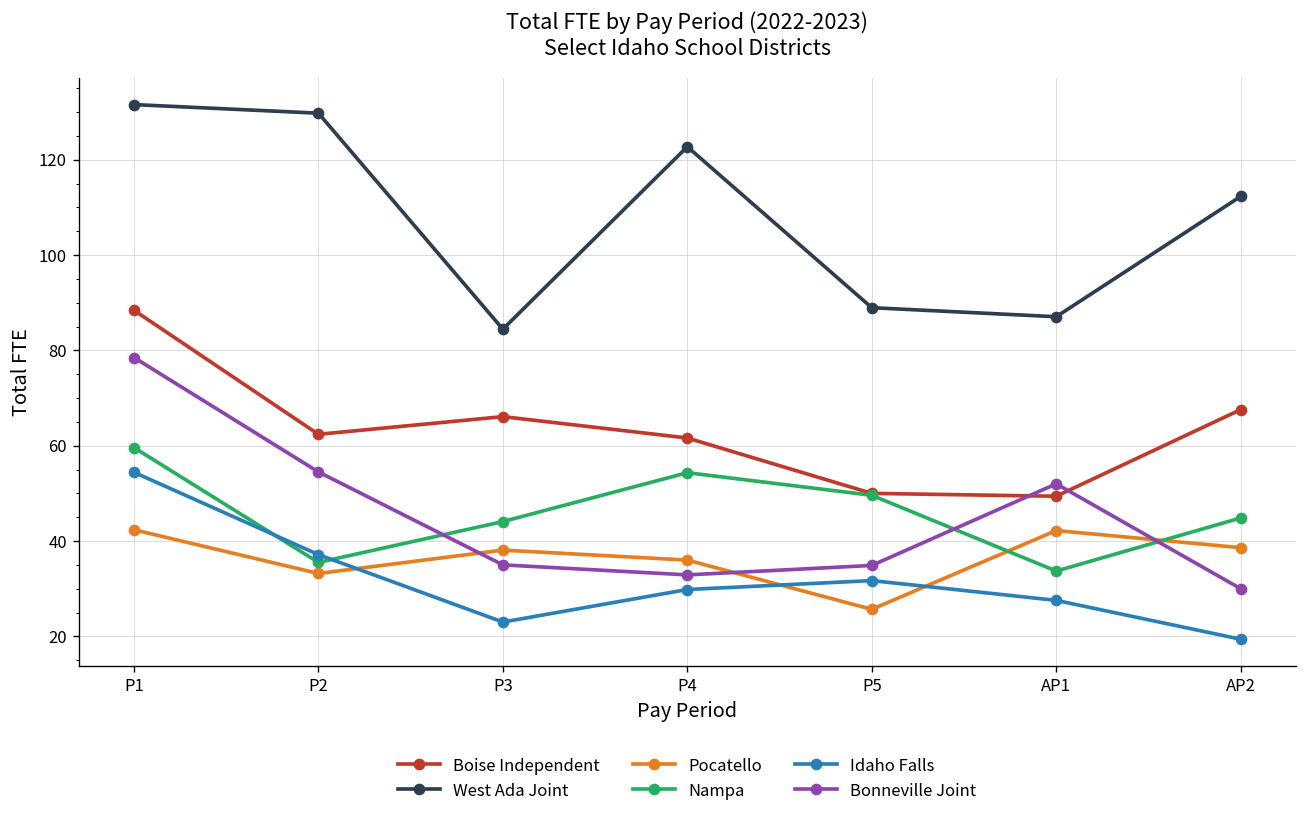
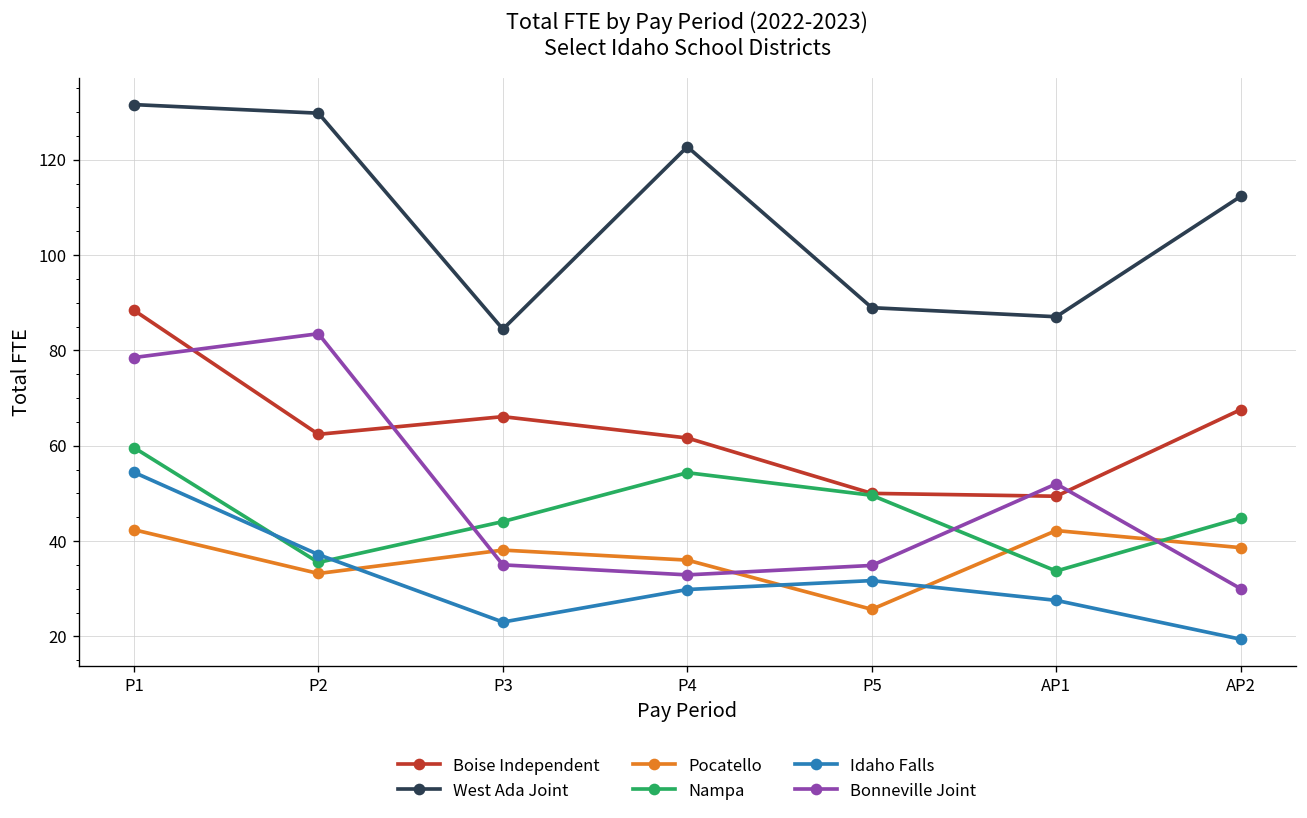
Bonneville Joint, P2: 55 -> 84
